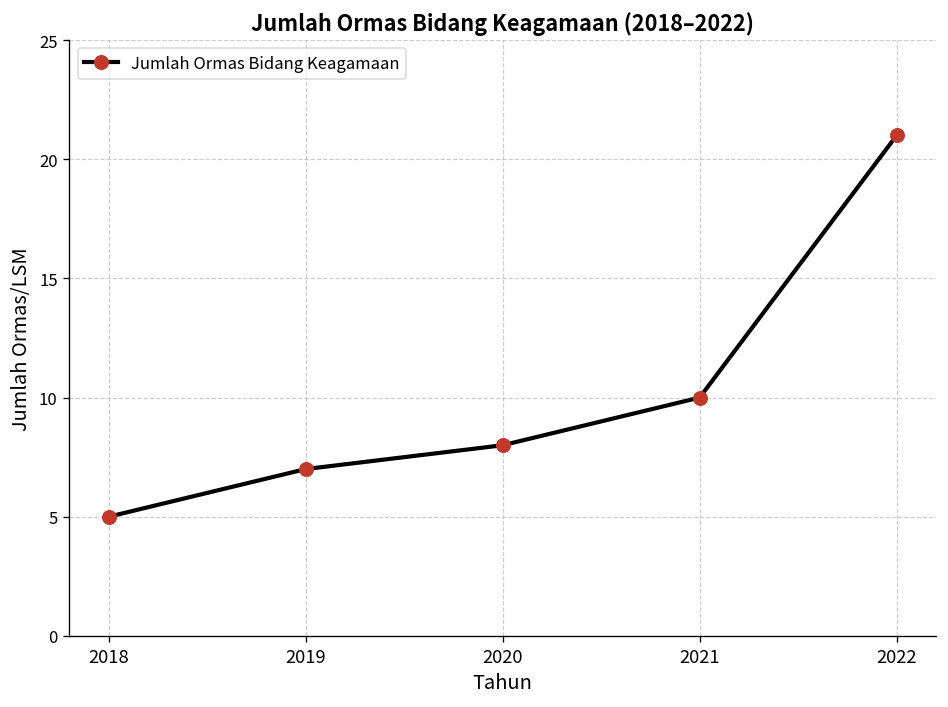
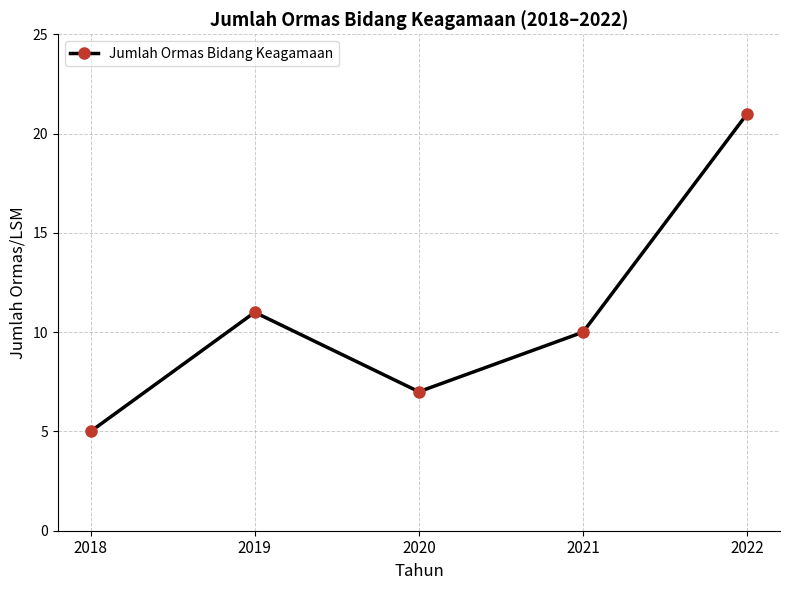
2019: 7 -> 11
2020: 8 -> 7
